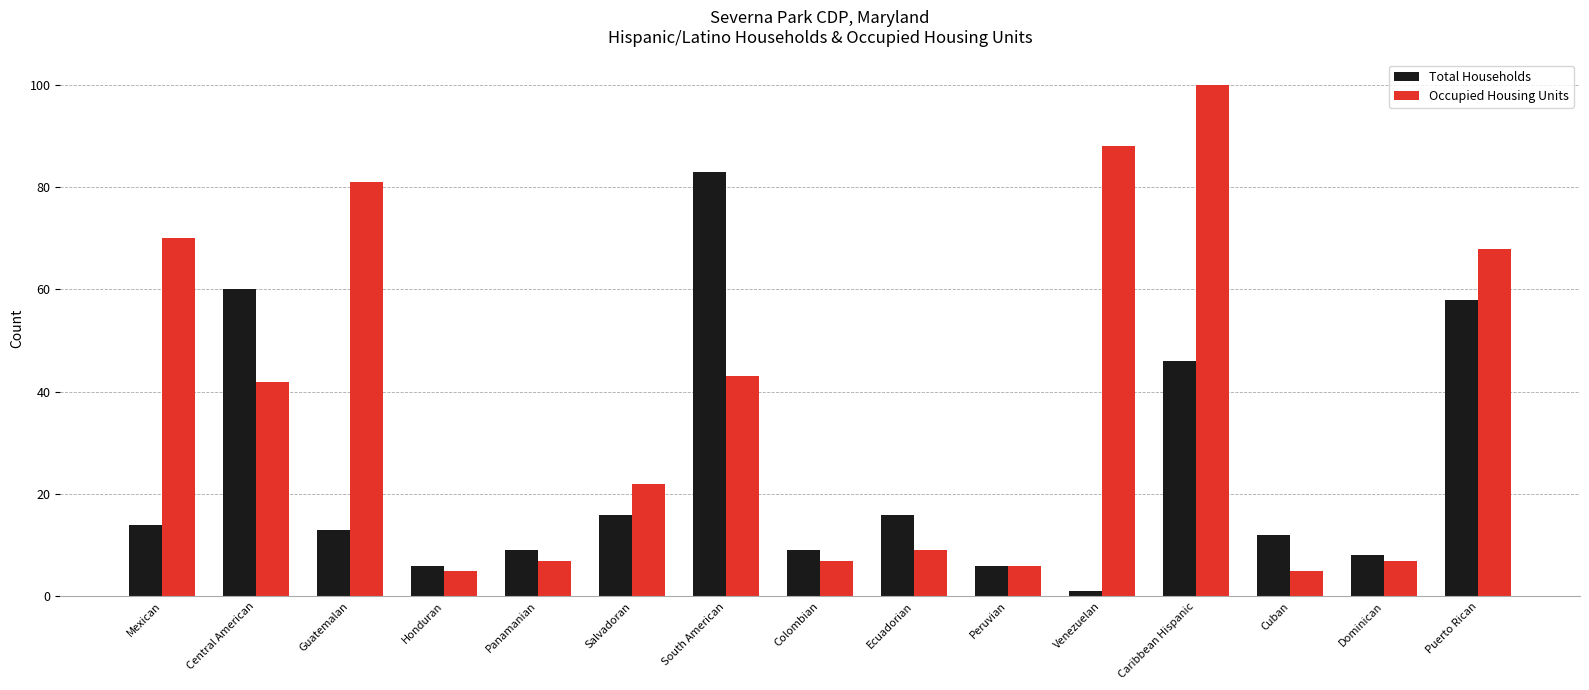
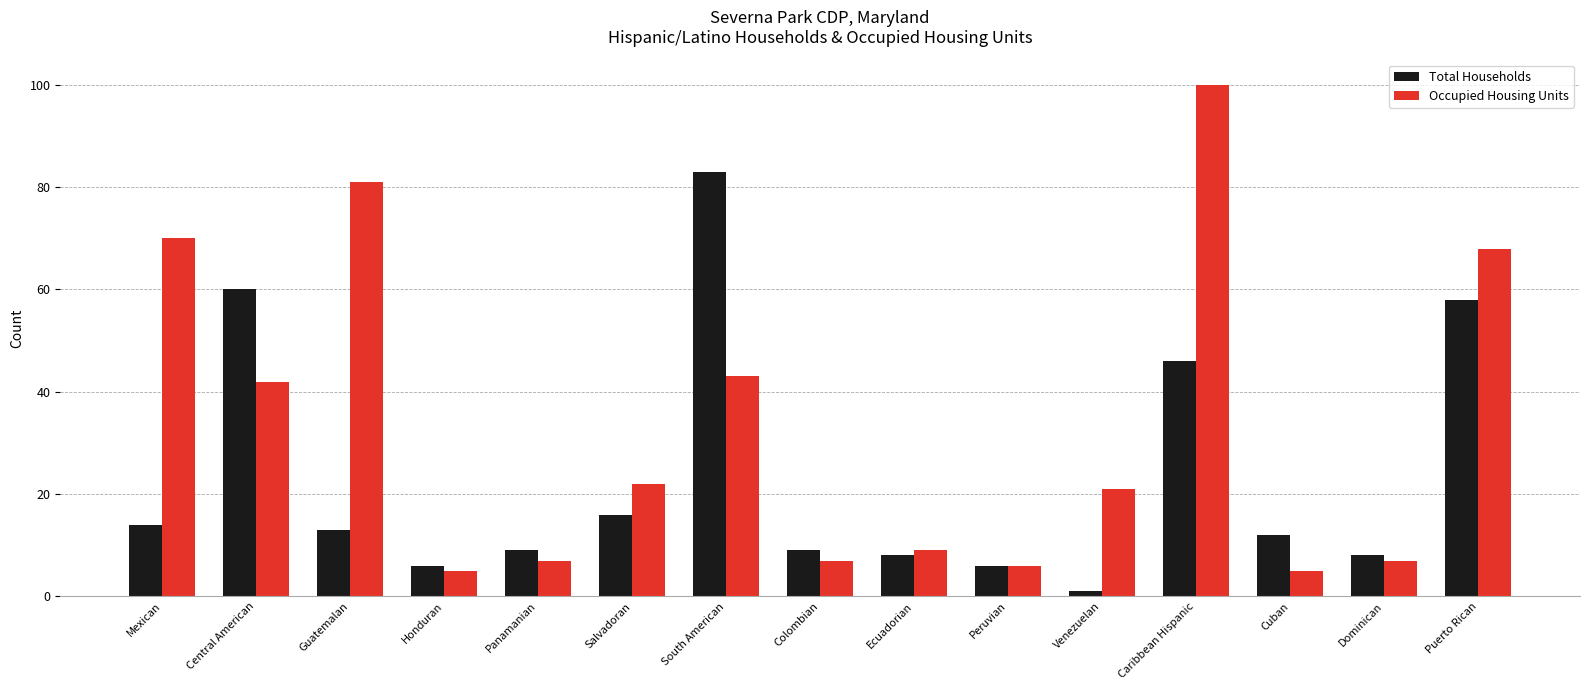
Total Households, Ecuadorian: 16 -> 8
Occupied Housing Units, Venezuelan: 88 -> 21
